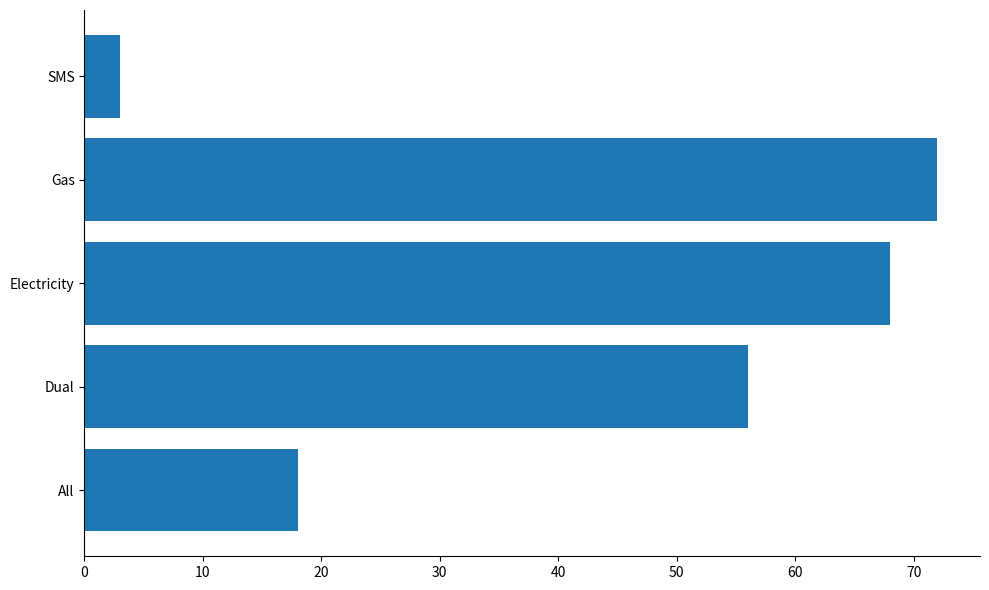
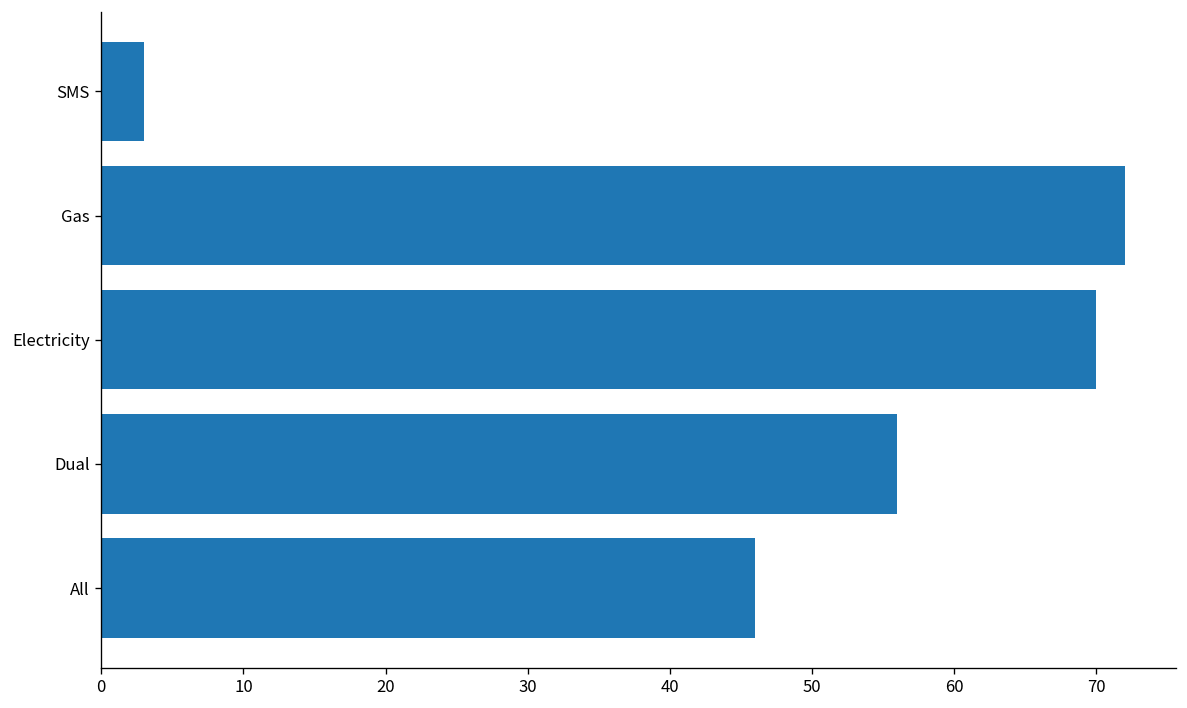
Electricity: 68 -> 70
All: 18 -> 46
